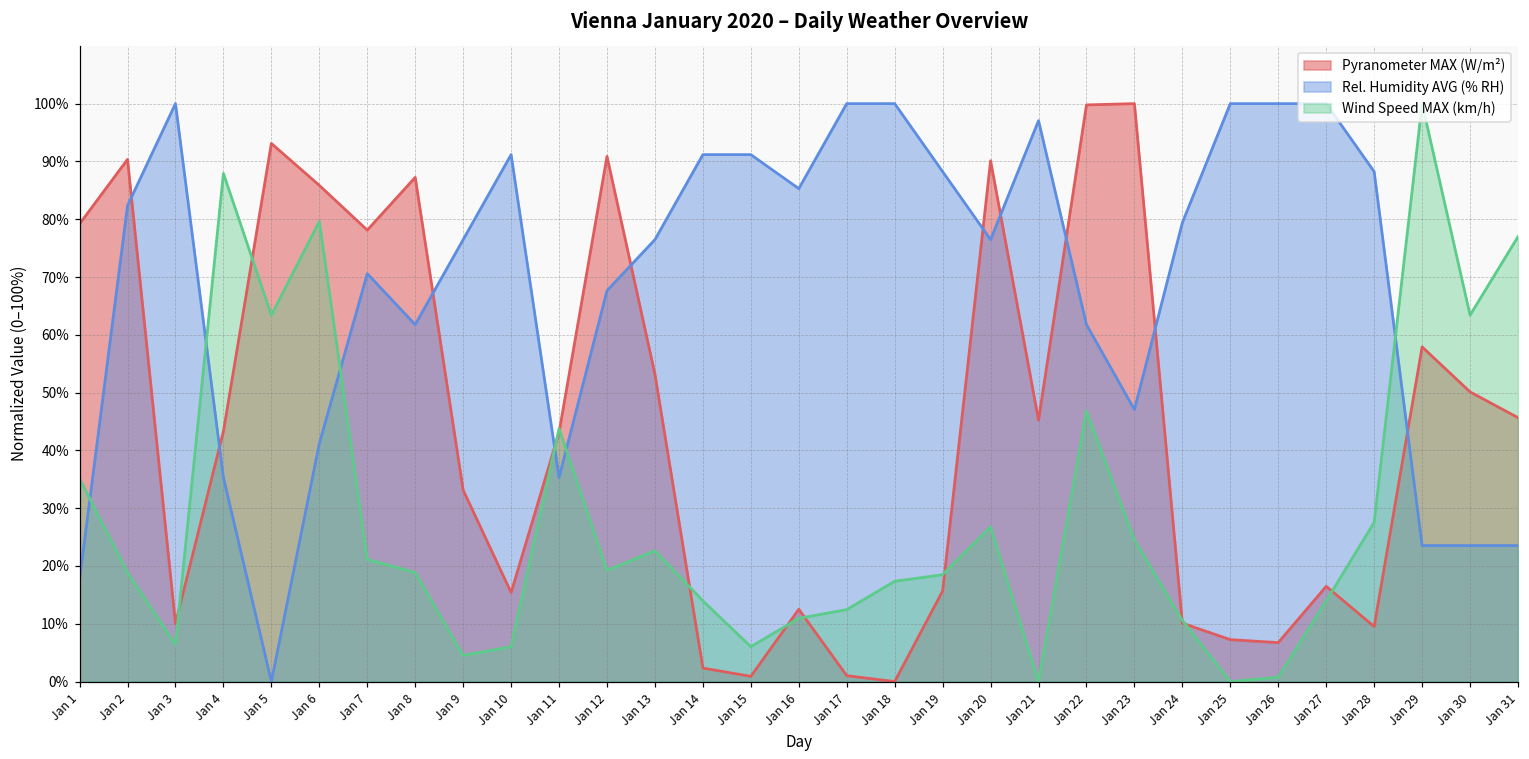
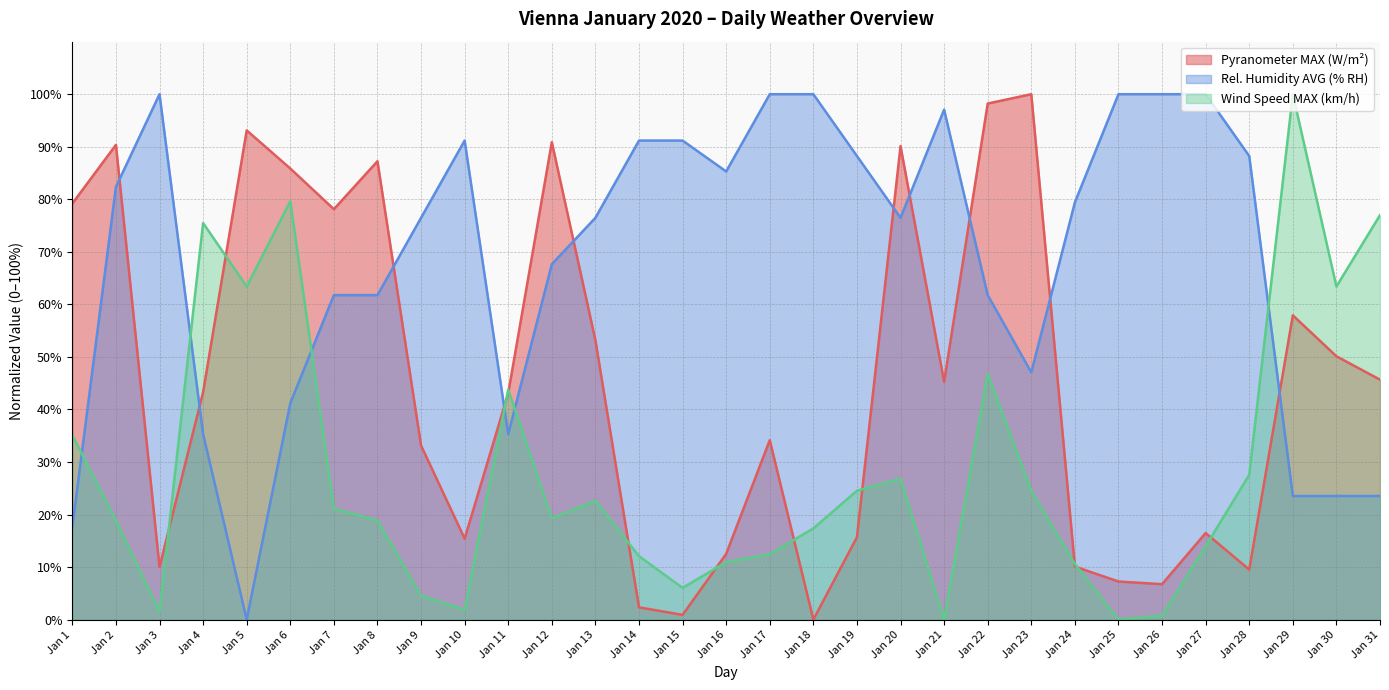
Wind Speed MAX (km/h), Jan 3: 6% -> 2%
Wind Speed MAX (km/h), Jan 4: 88% -> 75%
Rel. Humidity AVG (% RH), Jan 7: 71% -> 62%
Wind Speed MAX (km/h), Jan 10: 6% -> 2%
Wind Speed MAX (km/h), Jan 14: 14% -> 12%
Pyranometer MAX (W/m²), Jan 17: 1% -> 34%
Wind Speed MAX (km/h), Jan 19: 18% -> 25%
Pyranometer MAX (W/m²), Jan 22: 100% -> 98%
